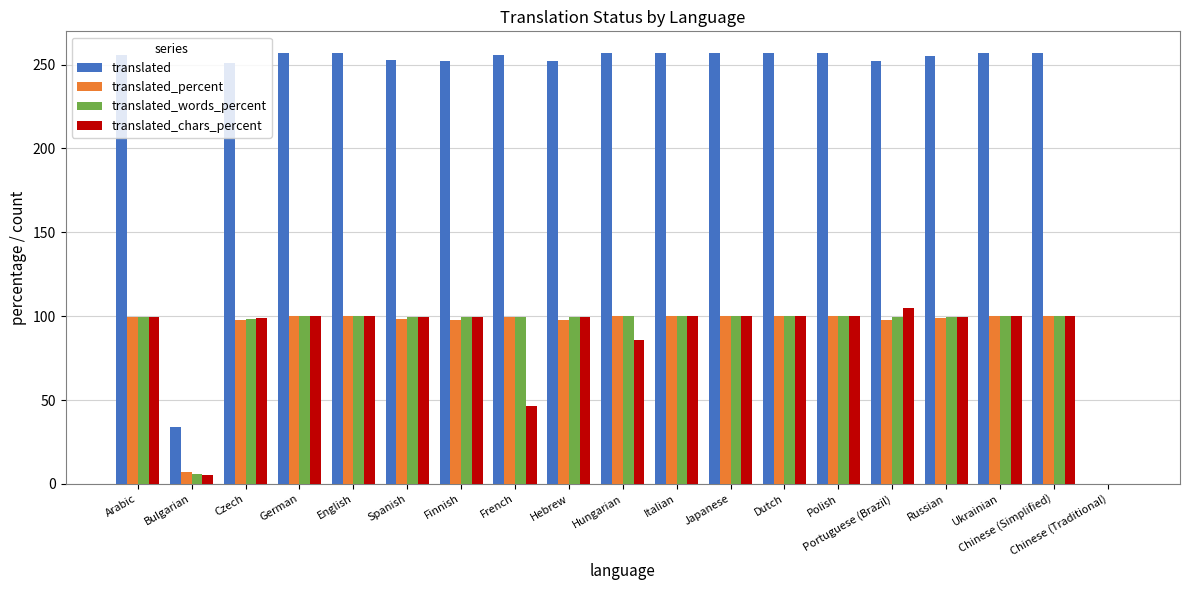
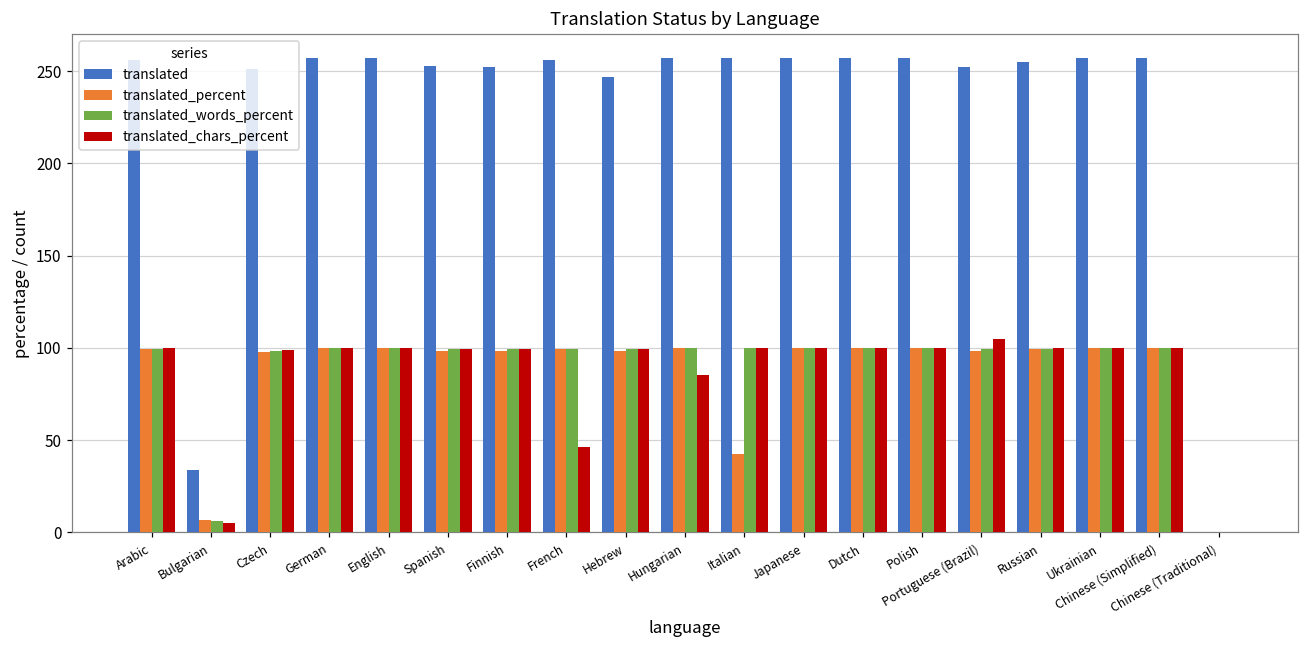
translated, Hebrew: 252 -> 247
translated_percent, Italian: 100 -> 42
